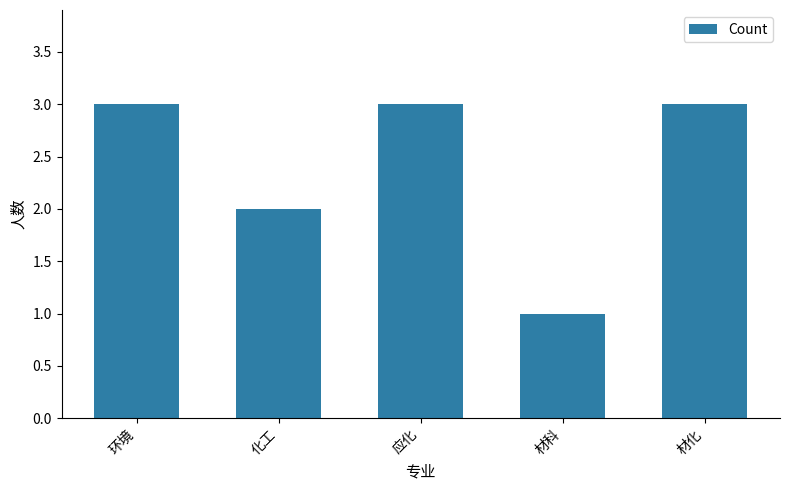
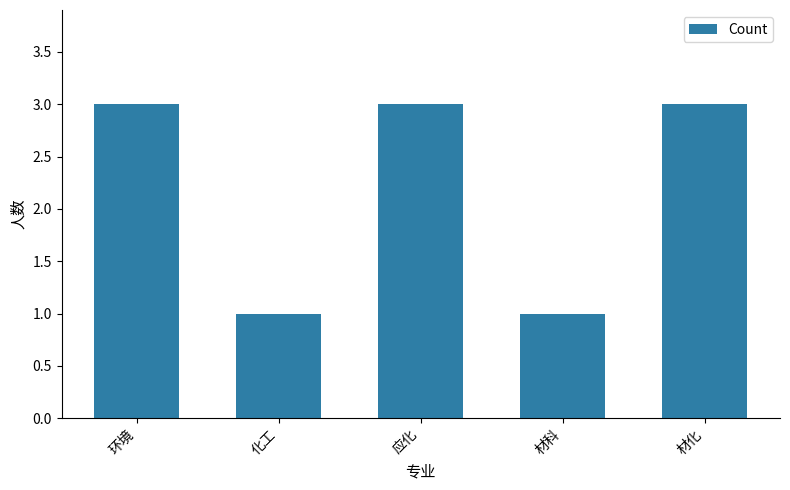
化工: 2 -> 1
